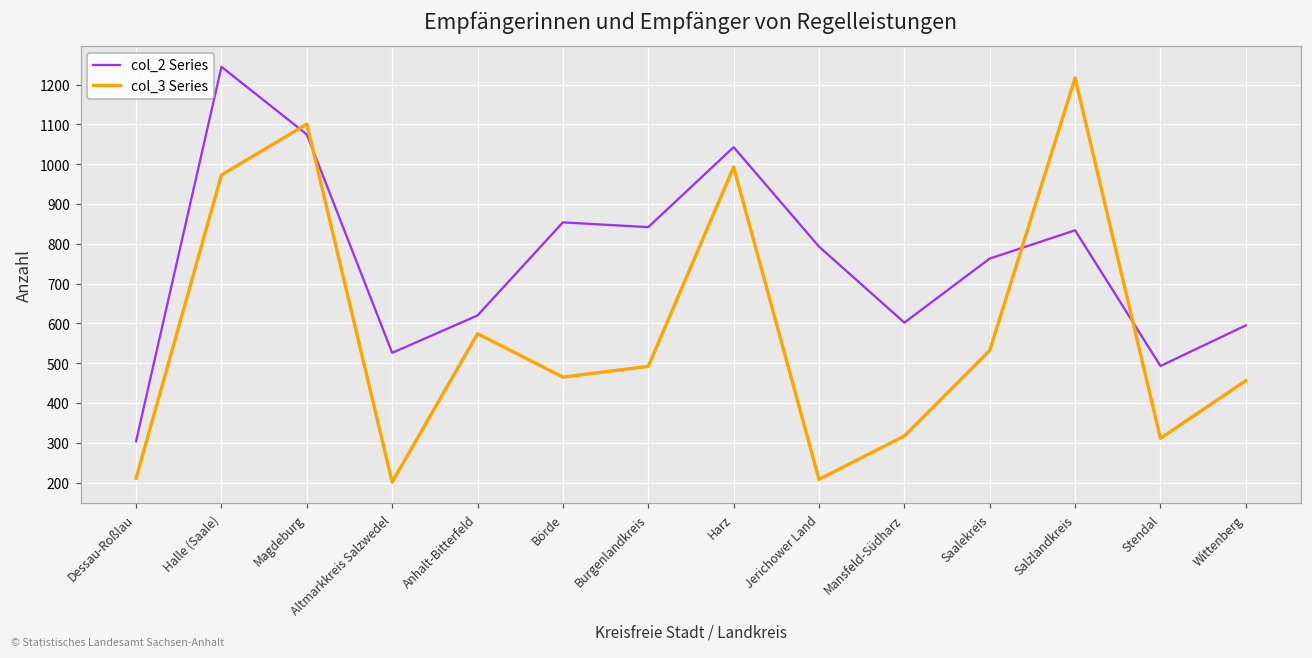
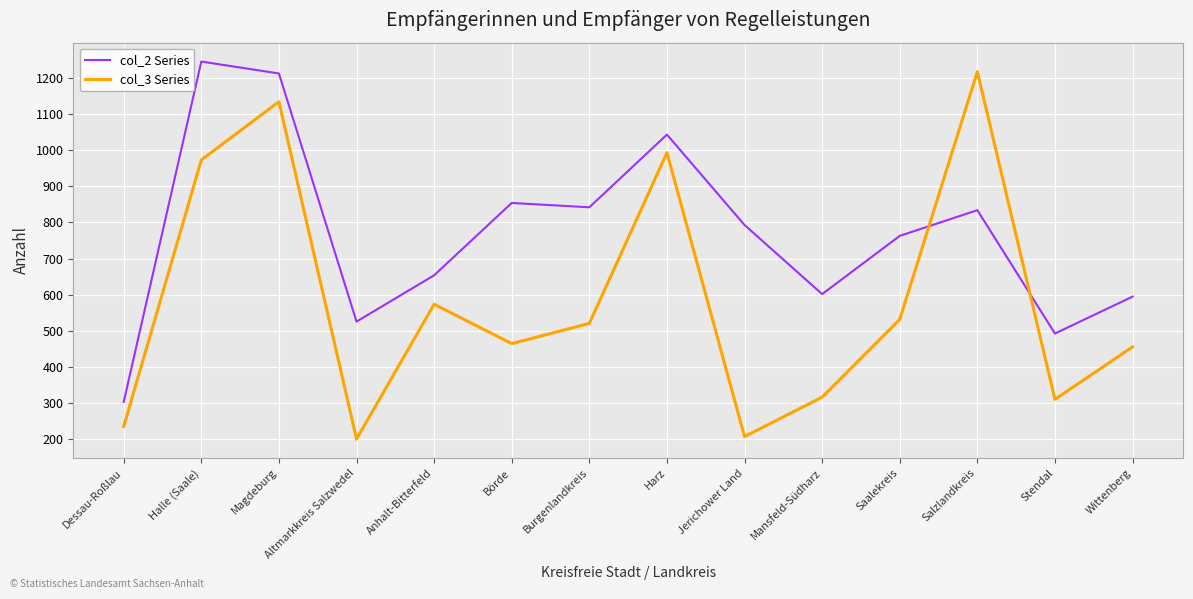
col_3 Series, Dessau-Roßlau: 210 -> 240
col_2 Series, Magdeburg: 1080 -> 1210
col_3 Series, Magdeburg: 1100 -> 1130
col_2 Series, Anhalt-Bitterfeld: 620 -> 650
col_3 Series, Burgenlandkreis: 490 -> 520
